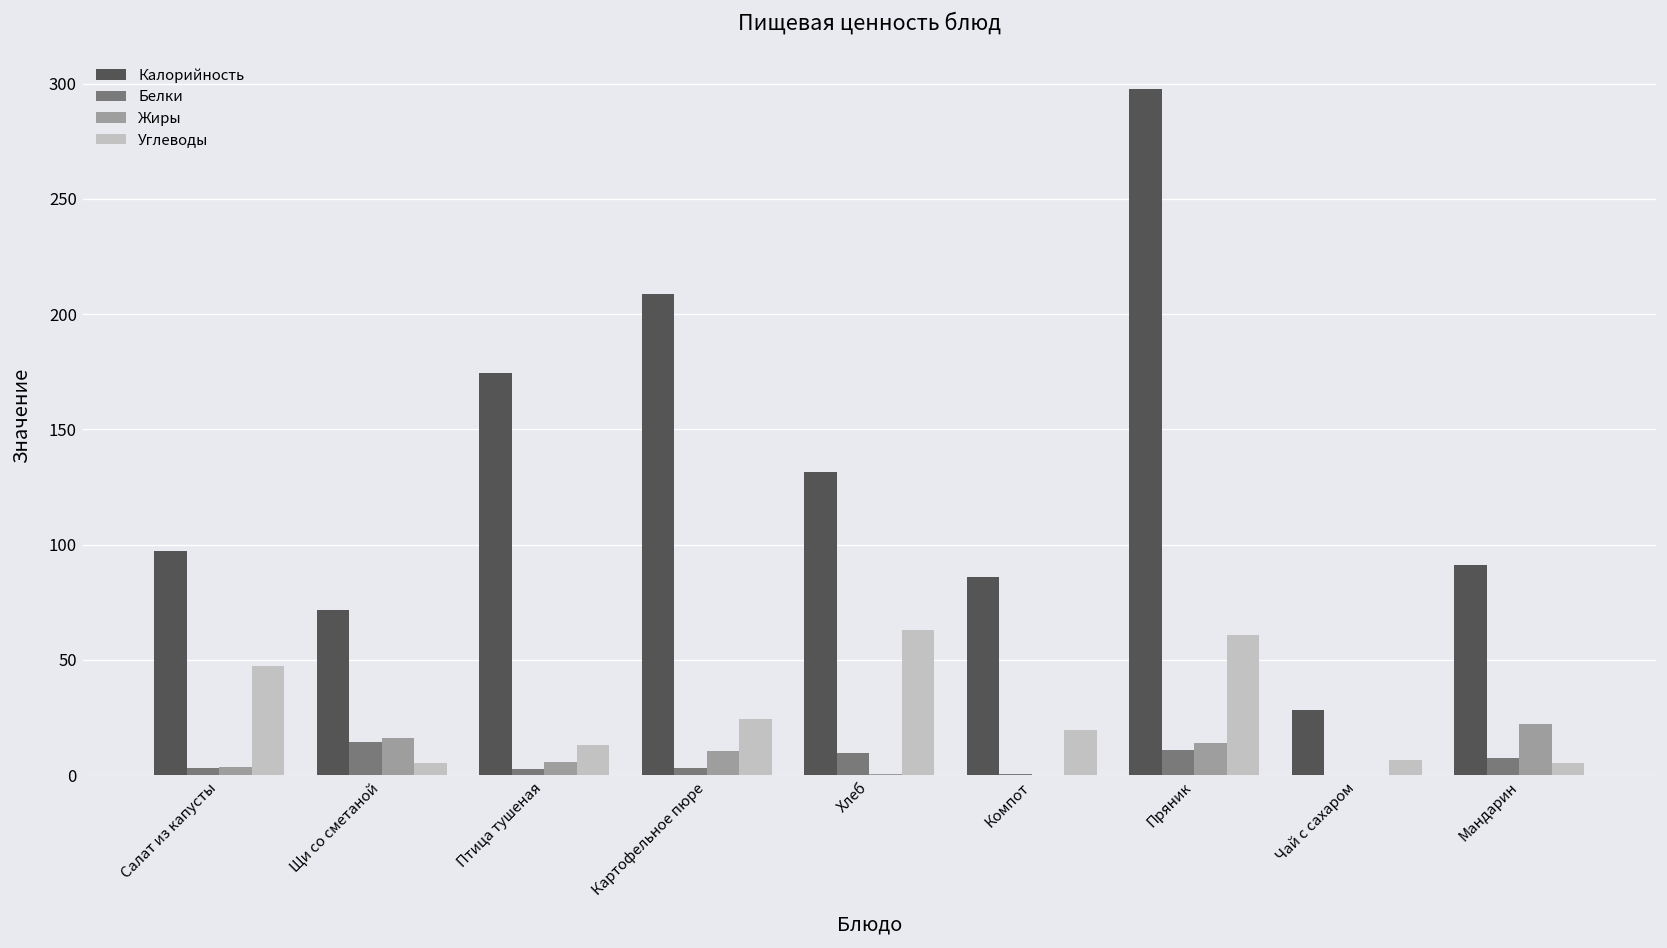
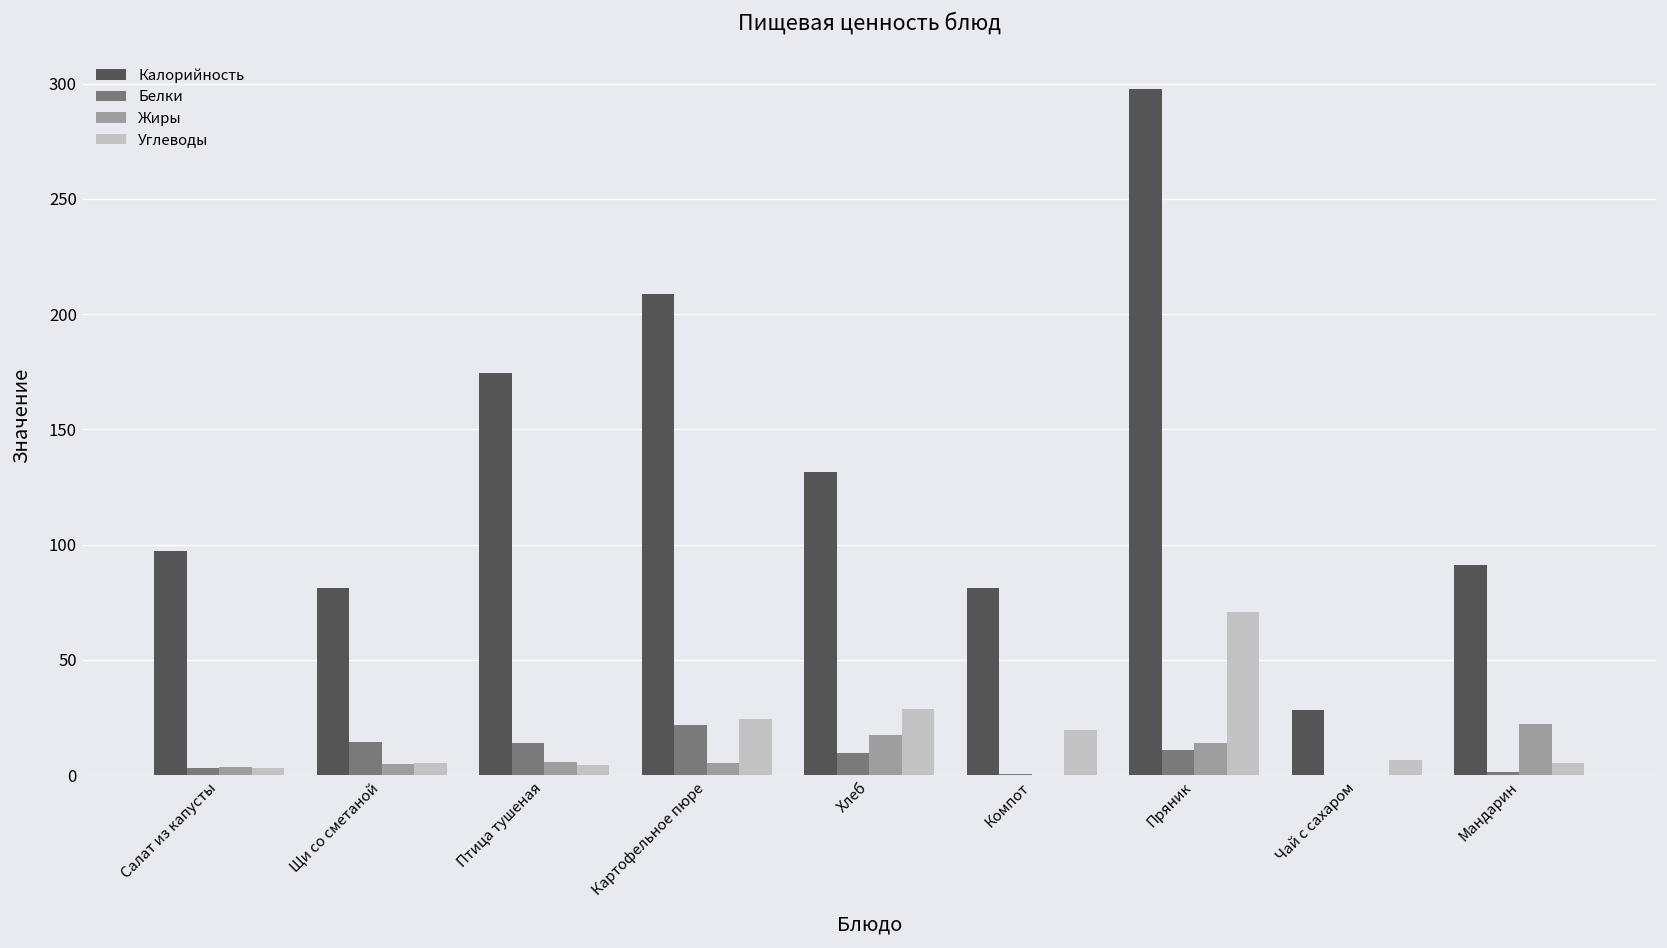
Углеводы, Салат из капусты: 48 -> 3
Калорийность, Щи со сметаной: 72 -> 81
Жиры, Щи со сметаной: 16 -> 5
Белки, Птица тушеная: 3 -> 14
Углеводы, Птица тушеная: 13 -> 4
Белки, Картофельное пюре: 3 -> 22
Жиры, Картофельное пюре: 10 -> 5
Жиры, Хлеб: 1 -> 18
Углеводы, Хлеб: 63 -> 29
Калорийность, Компот: 86 -> 81
Углеводы, Пряник: 61 -> 71
Белки, Мандарин: 8 -> 1
